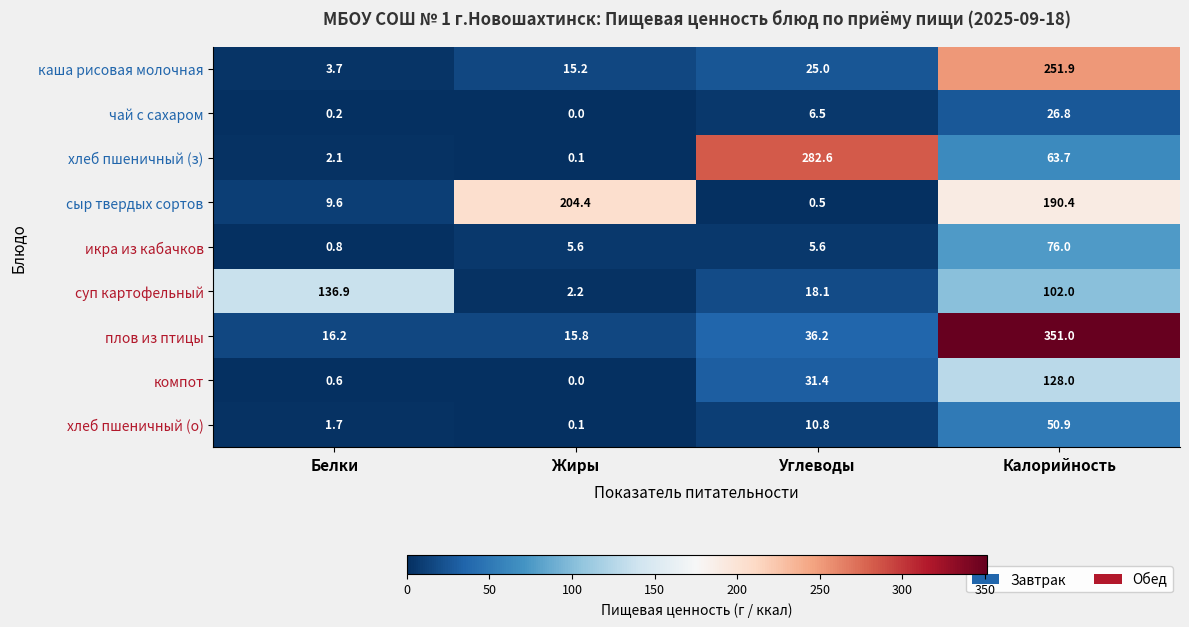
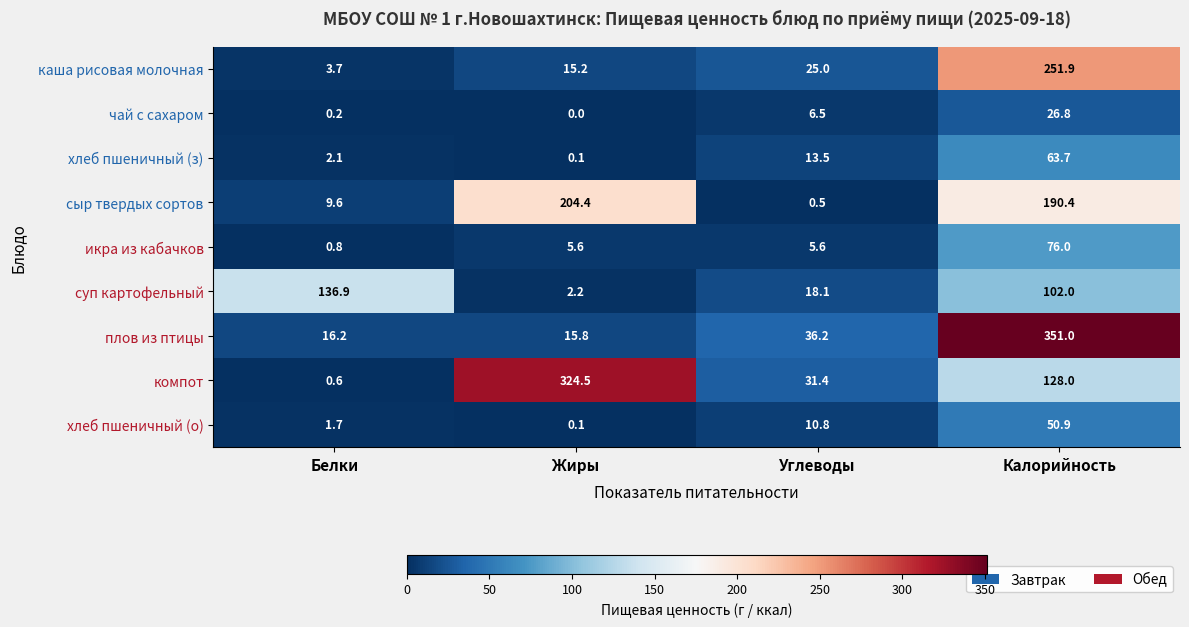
хлеб пшеничный (з), Углеводы: 282.6 -> 13.5
компот, Жиры: 0.0 -> 324.5
